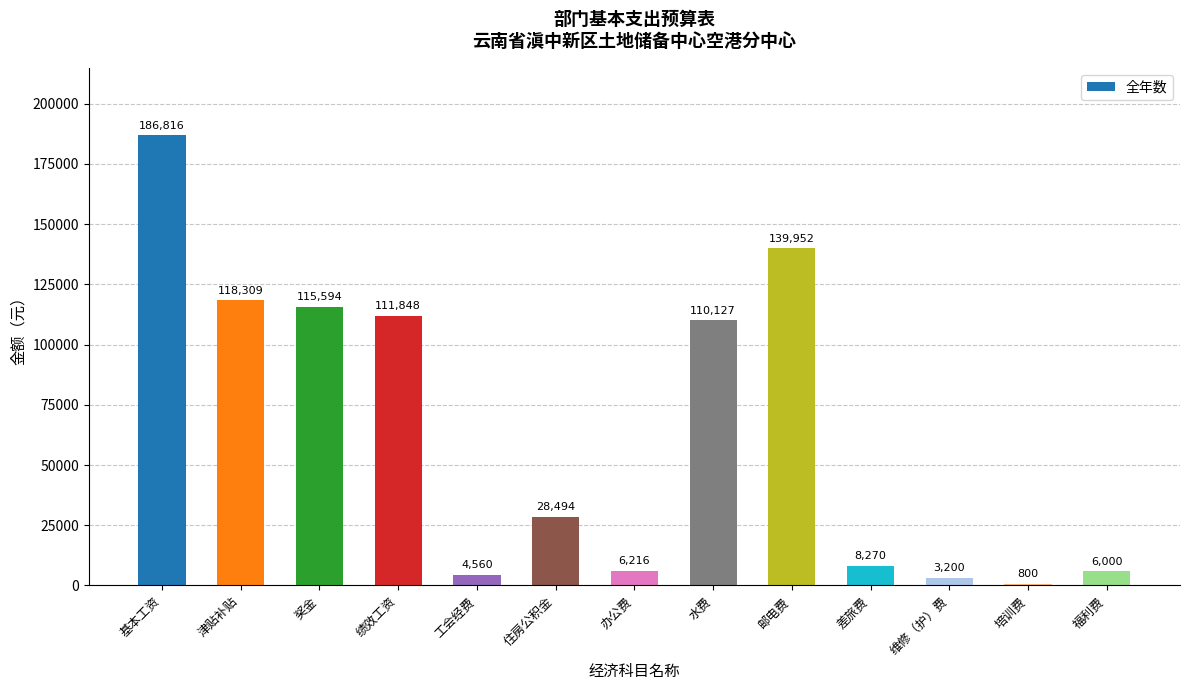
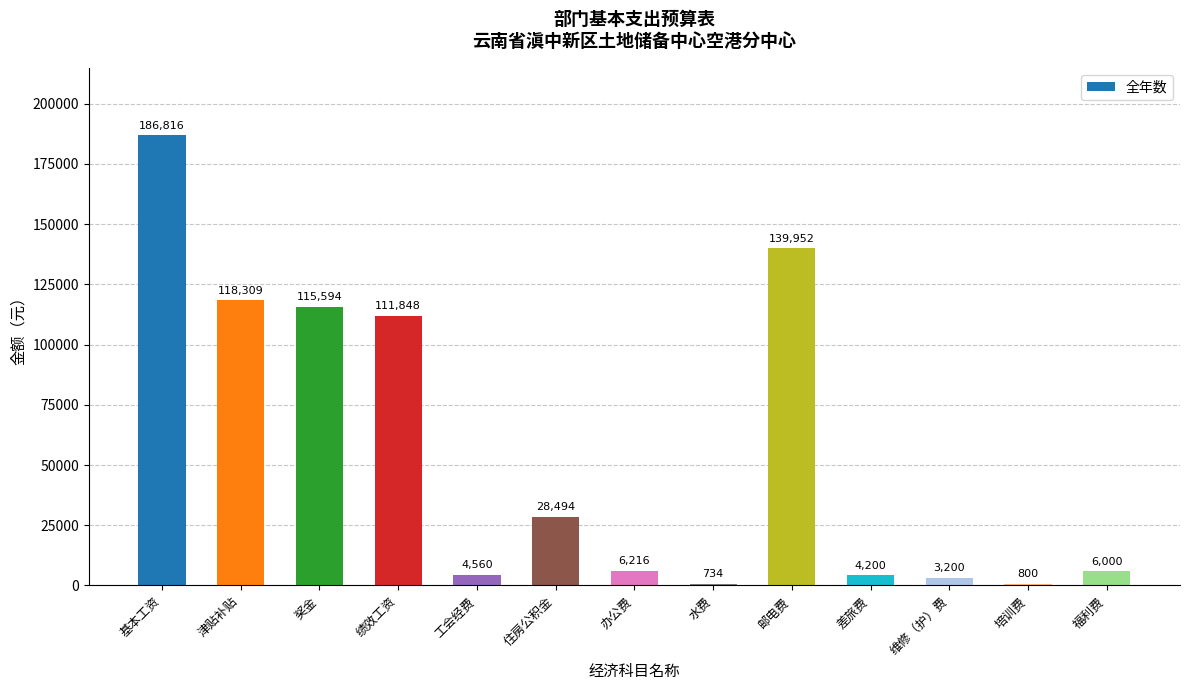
水费: 110,127 -> 734
差旅费: 8,270 -> 4,200
